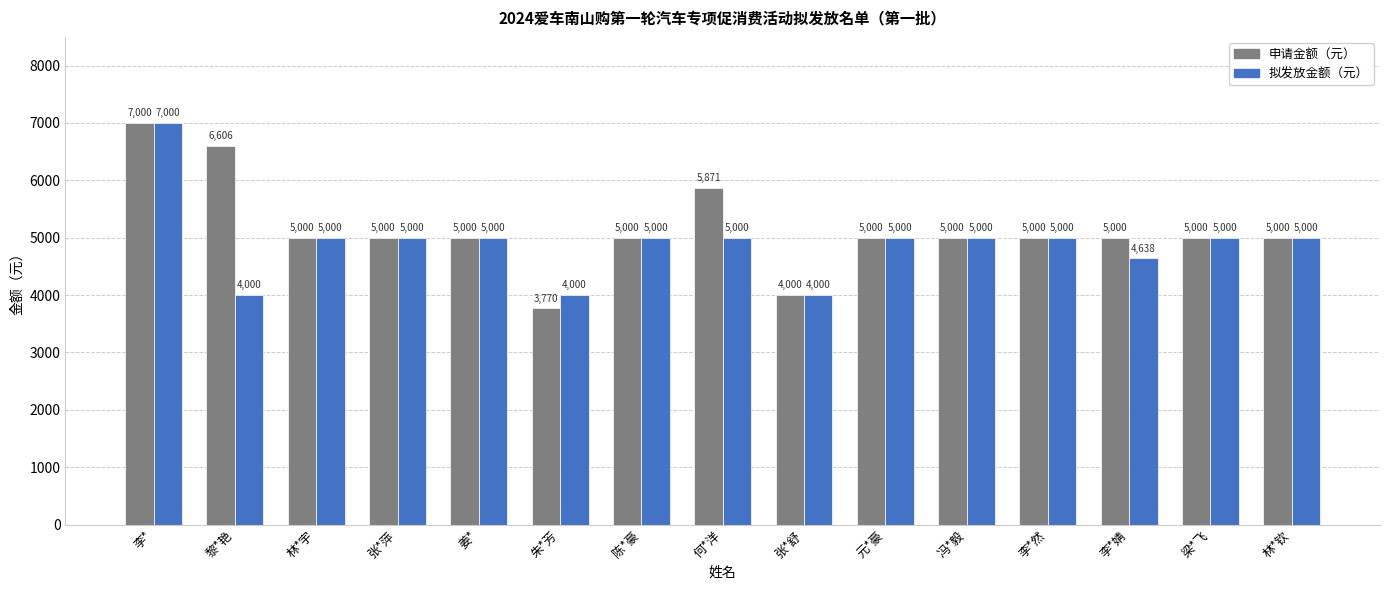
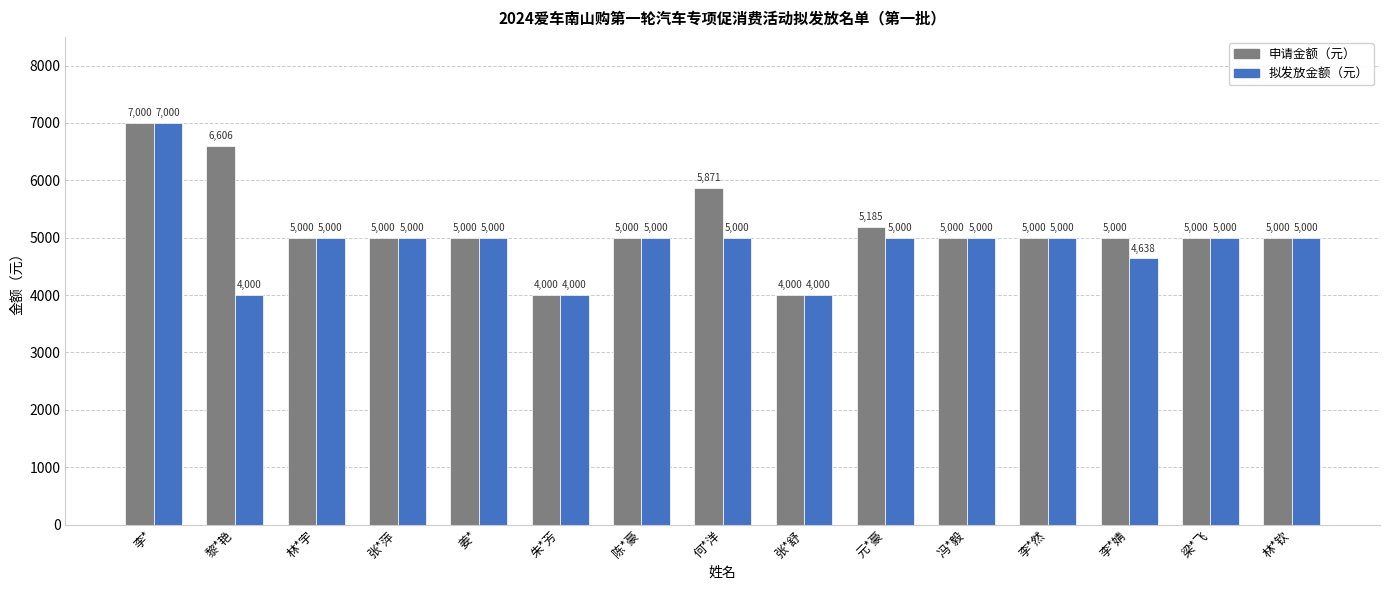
申请金额（元）, 朱*芳: 3,770 -> 4,000
申请金额（元）, 元*豪: 5,000 -> 5,185
